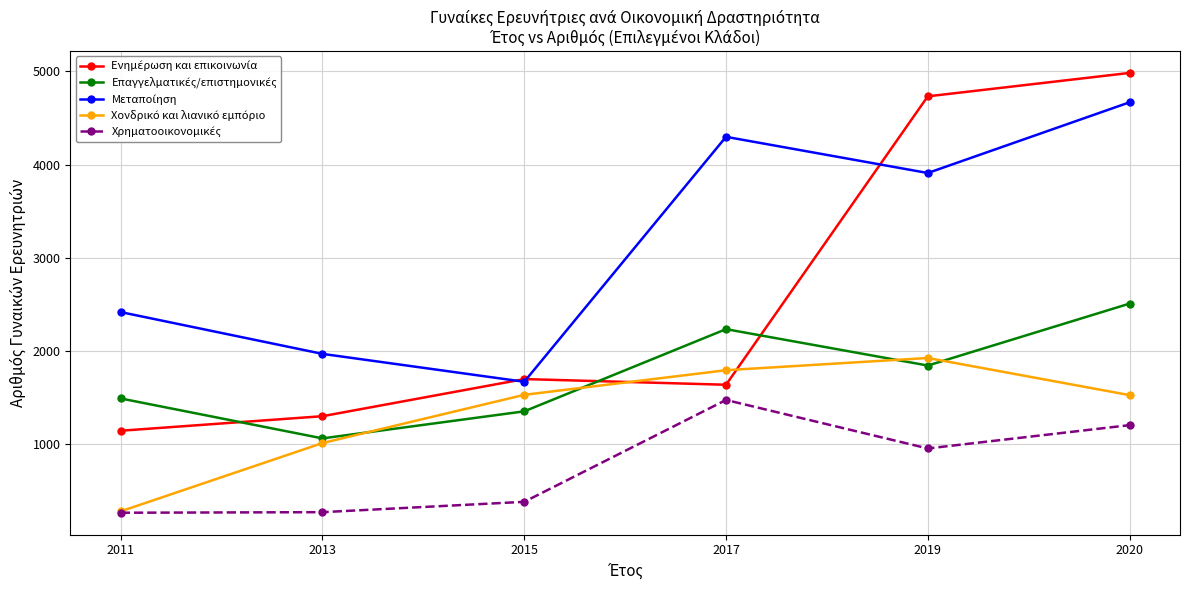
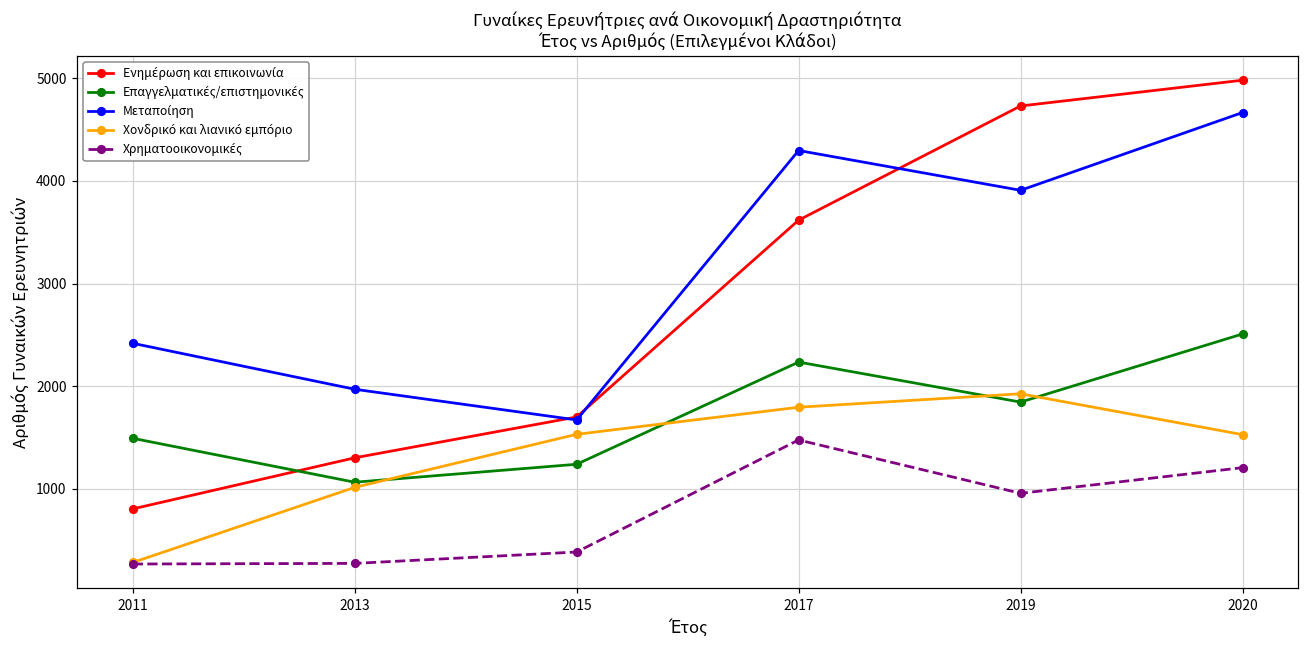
Ενημέρωση και επικοινωνία, 2011: 1100 -> 800
Επαγγελματικές/επιστημονικές, 2015: 1400 -> 1200
Ενημέρωση και επικοινωνία, 2017: 1600 -> 3600
